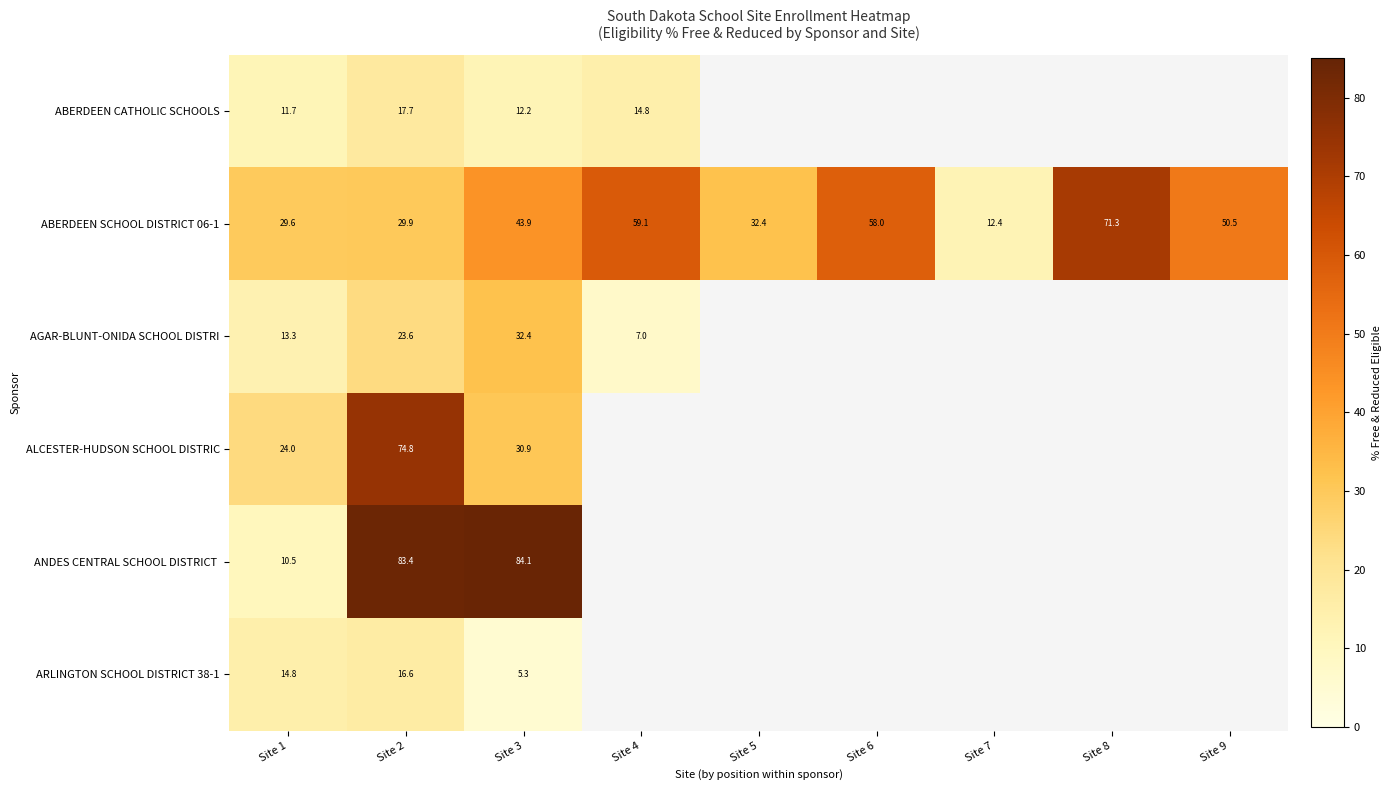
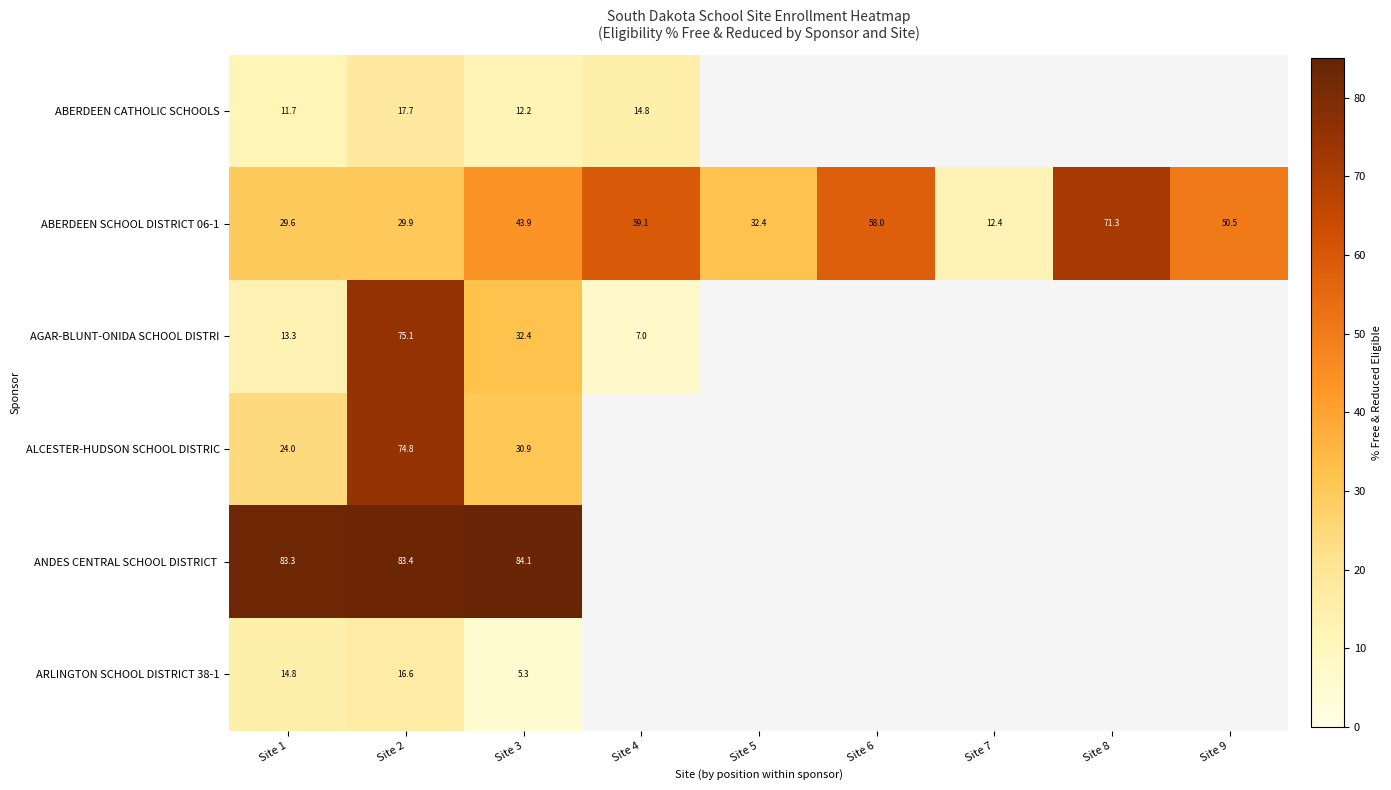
AGAR-BLUNT-ONIDA SCHOOL DISTRI, Site 2: 23.6 -> 75.1
ANDES CENTRAL SCHOOL DISTRICT, Site 1: 10.5 -> 83.3
